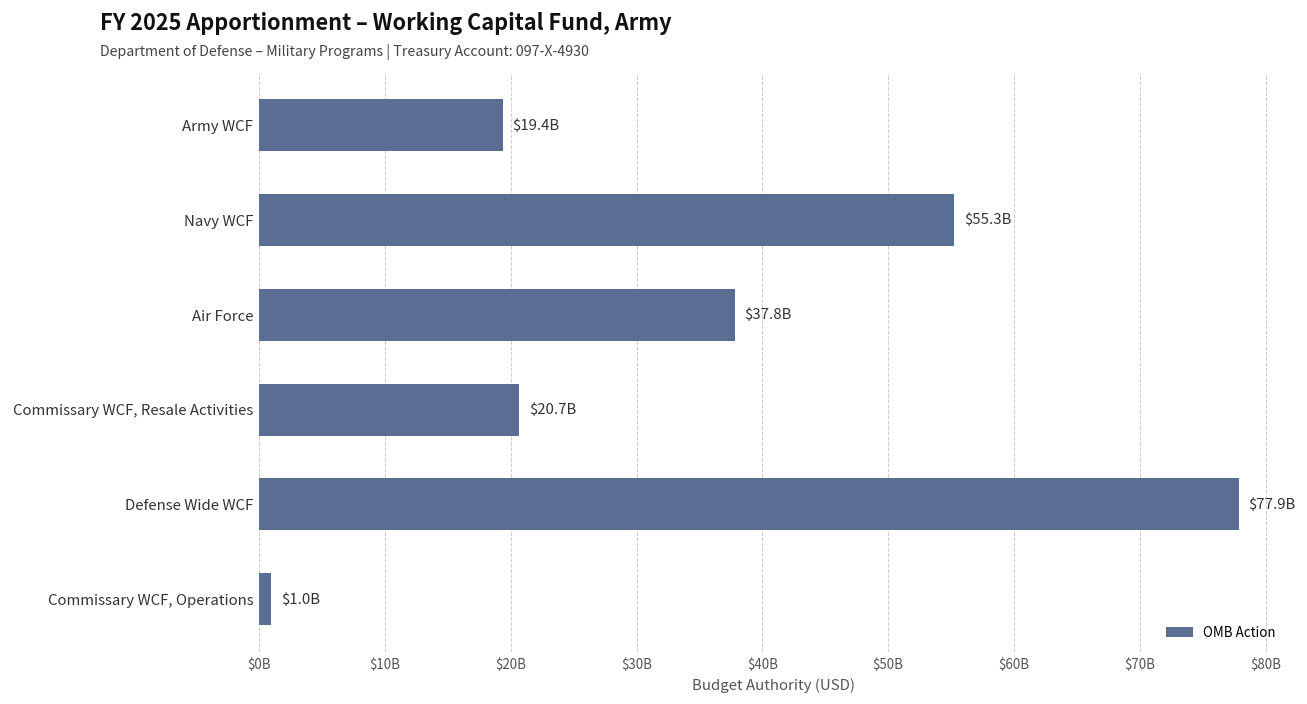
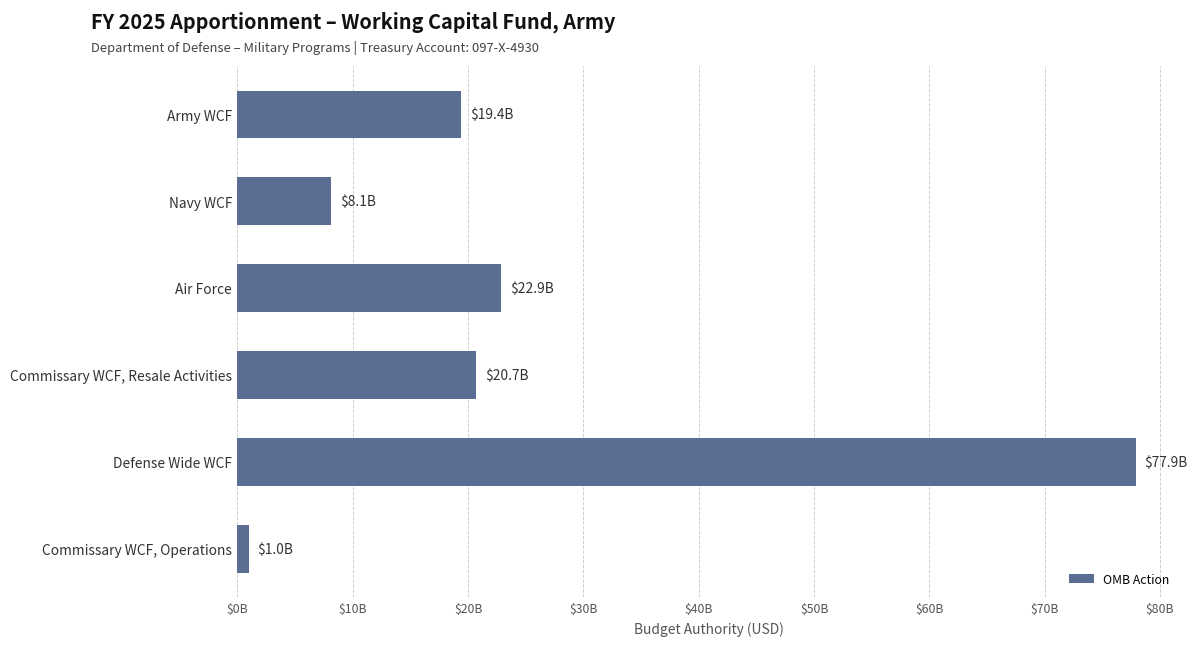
Navy WCF: $55.3B -> $8.1B
Air Force: $37.8B -> $22.9B
